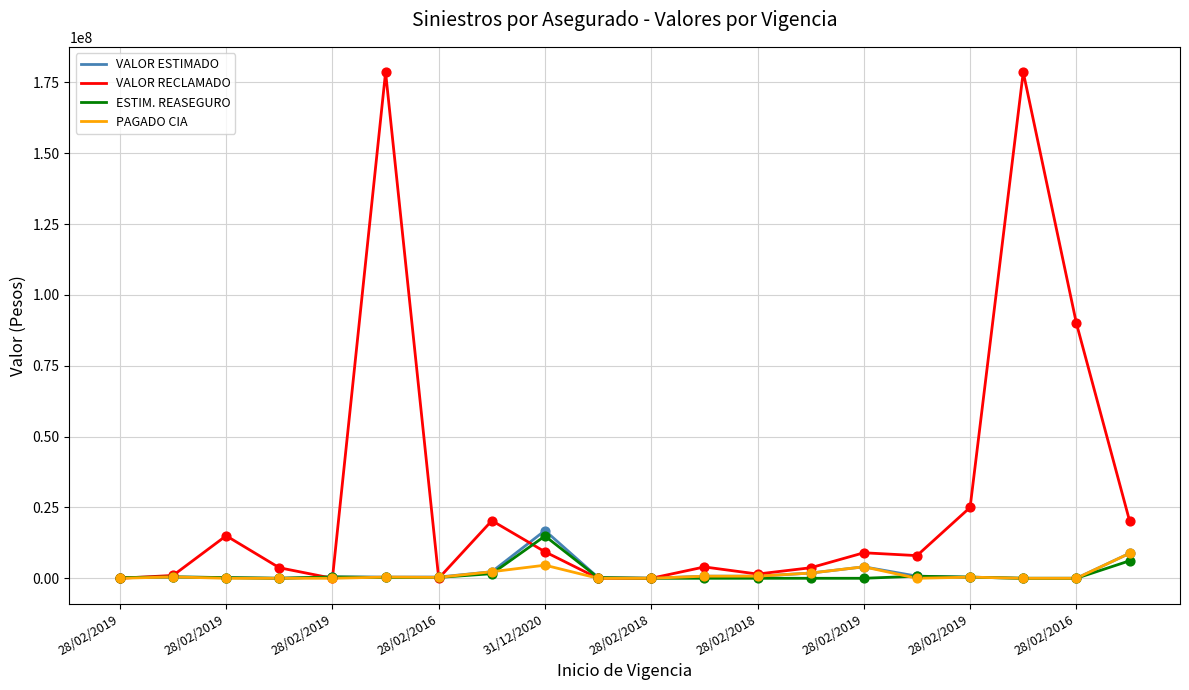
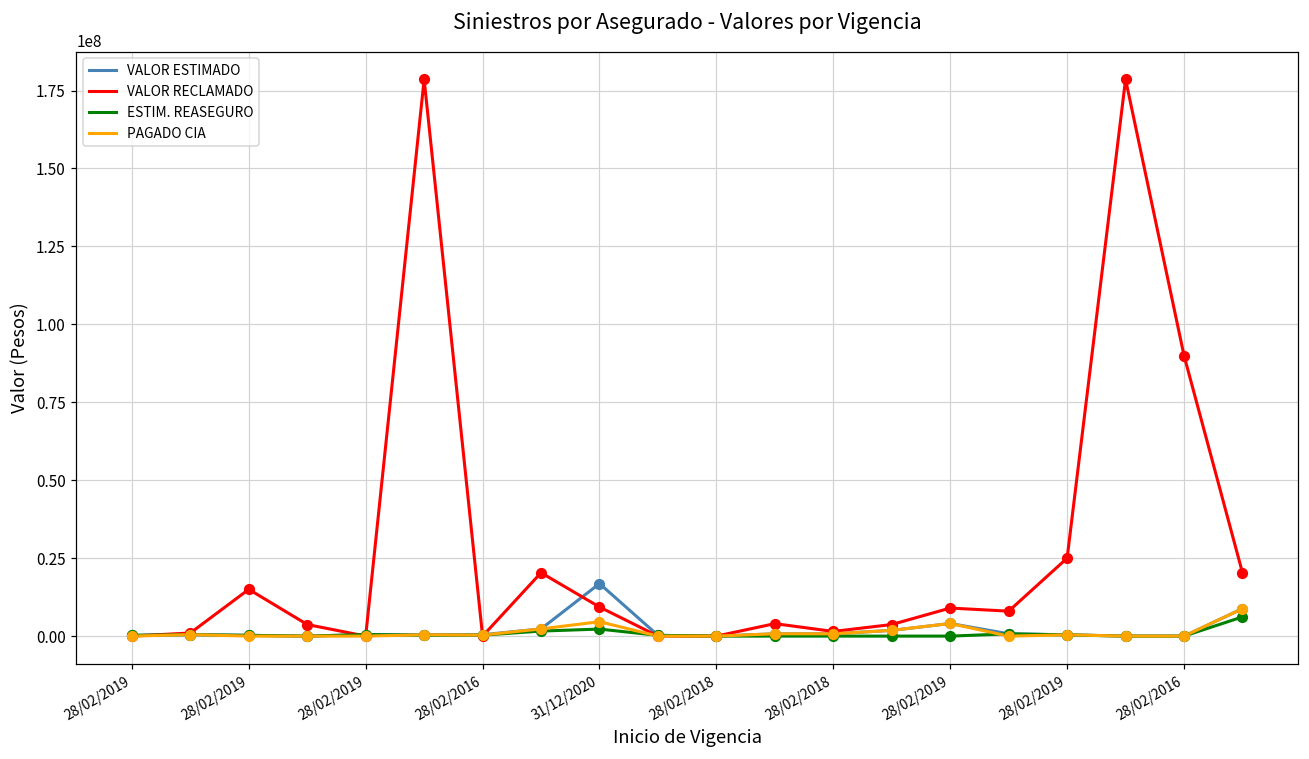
ESTIM. REASEGURO, 31/12/2020: 15000000 -> 2000000
